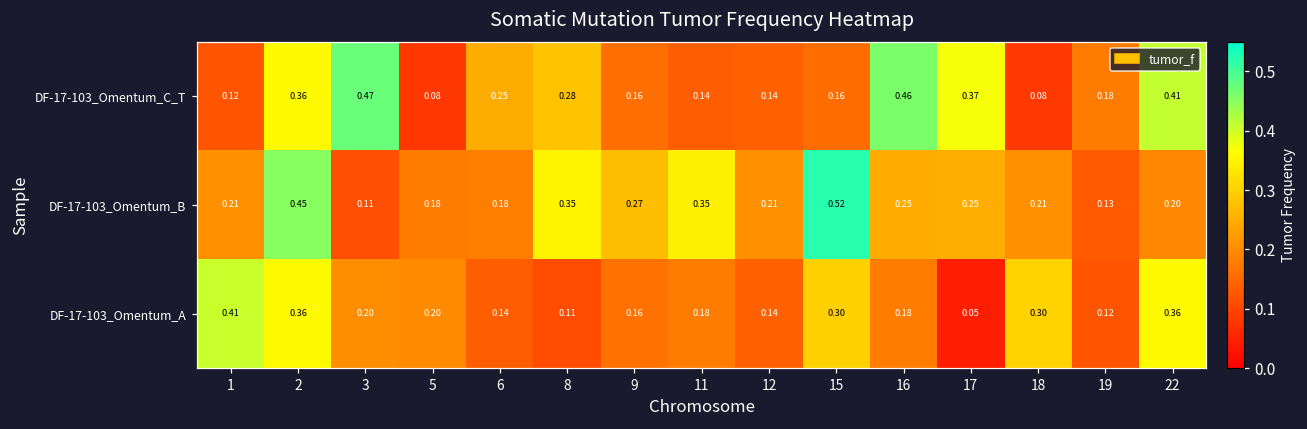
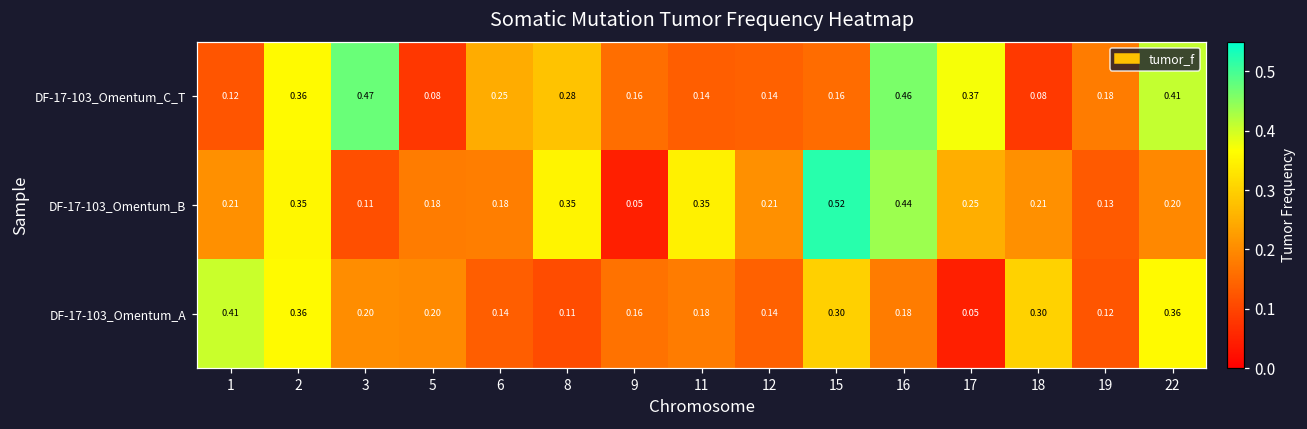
DF-17-103_Omentum_B, 2: 0.45 -> 0.35
DF-17-103_Omentum_B, 9: 0.27 -> 0.05
DF-17-103_Omentum_B, 16: 0.25 -> 0.44
